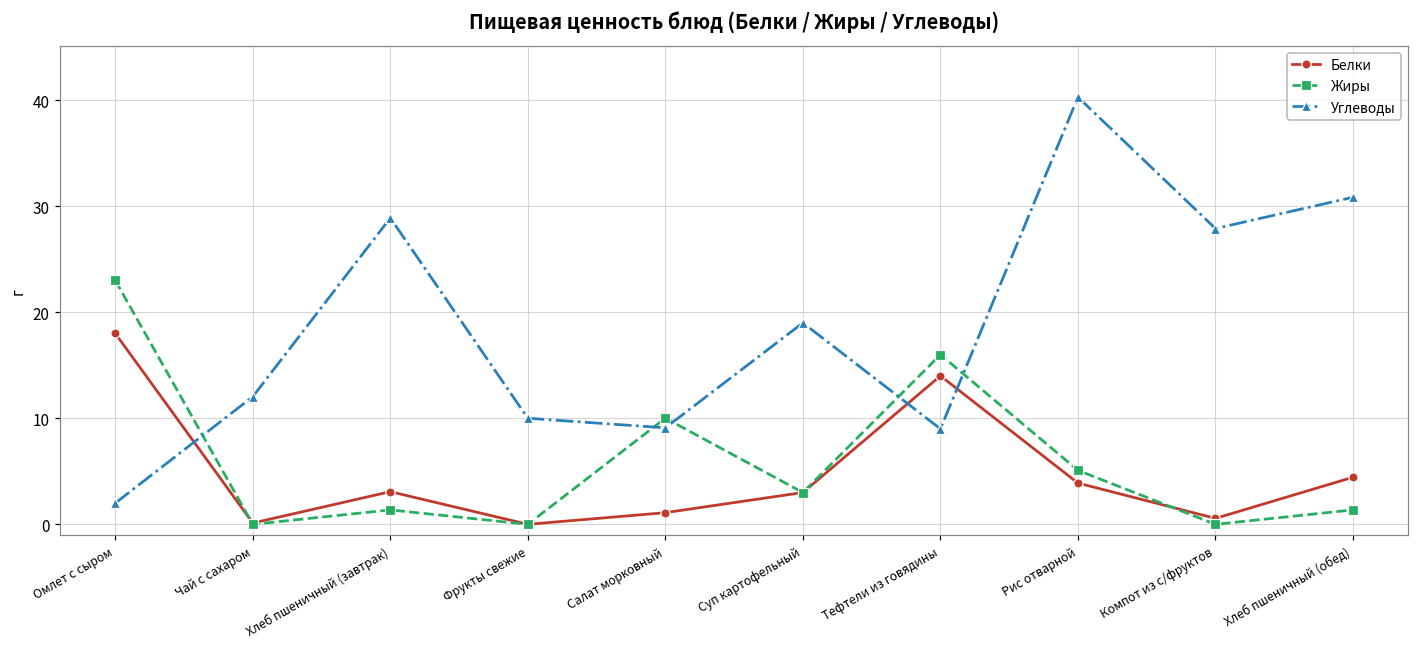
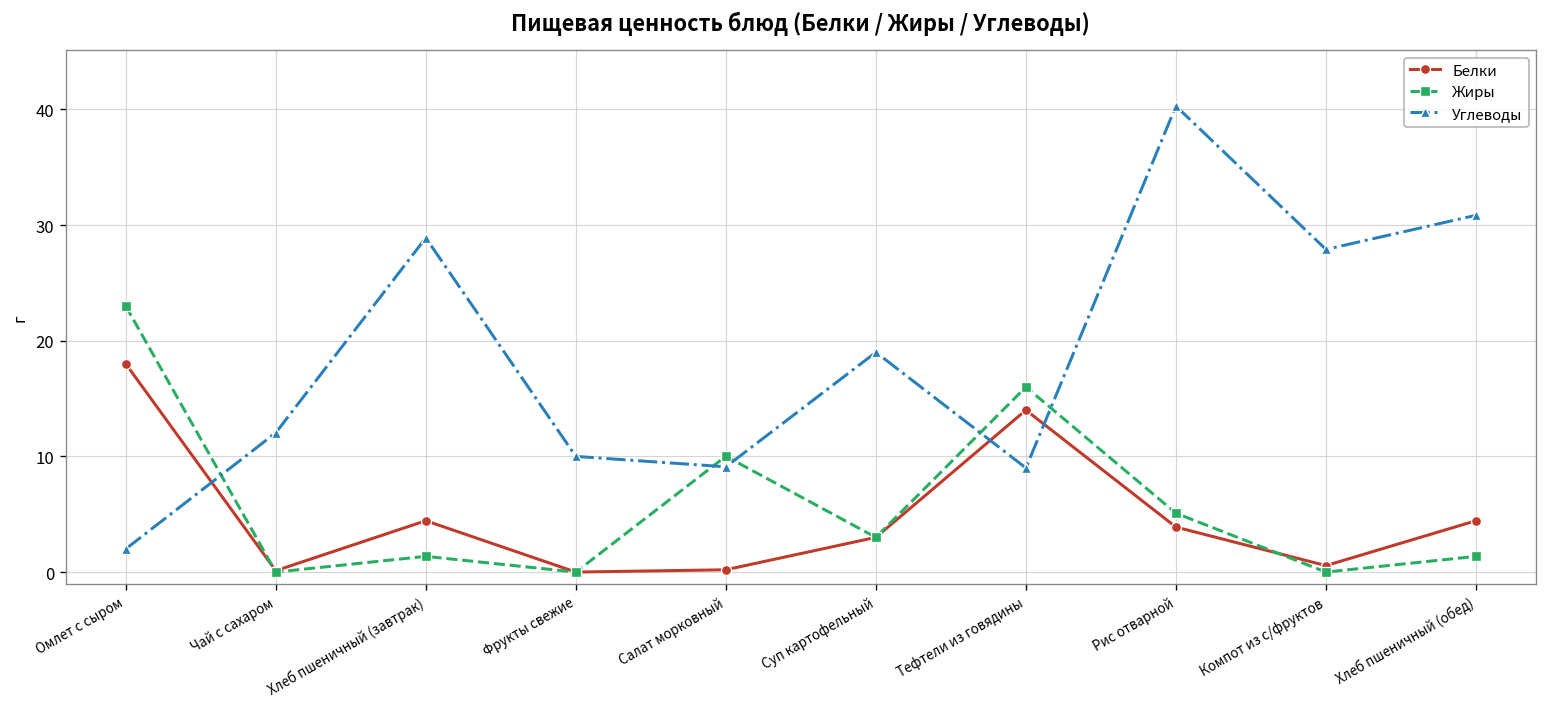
Белки, Хлеб пшеничный (завтрак): 3 -> 4
Белки, Салат морковный: 1 -> 0
